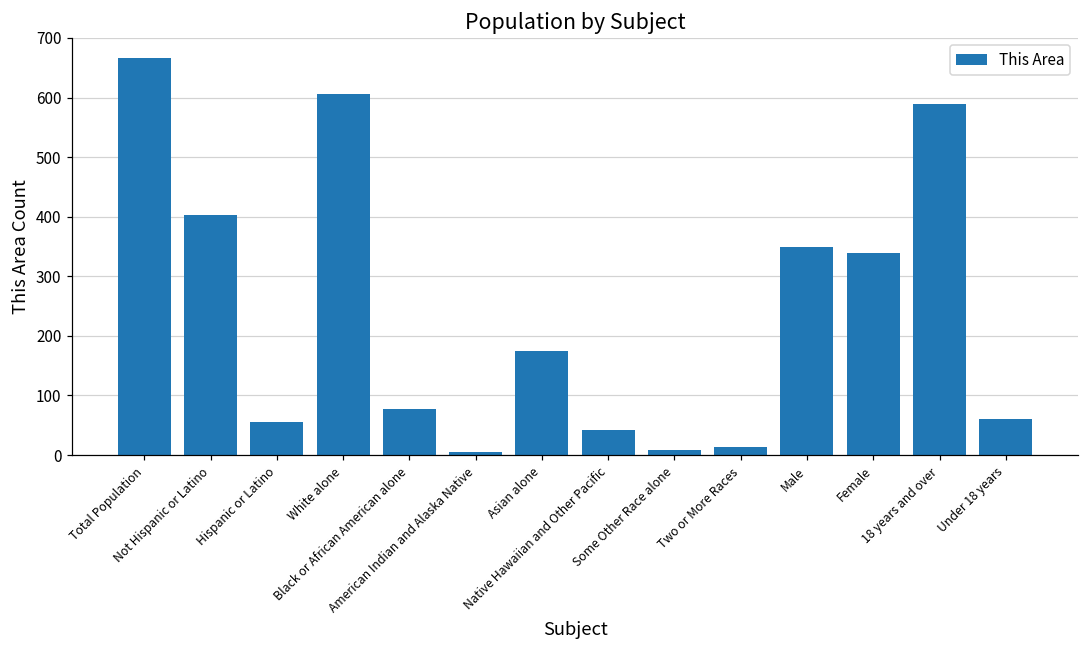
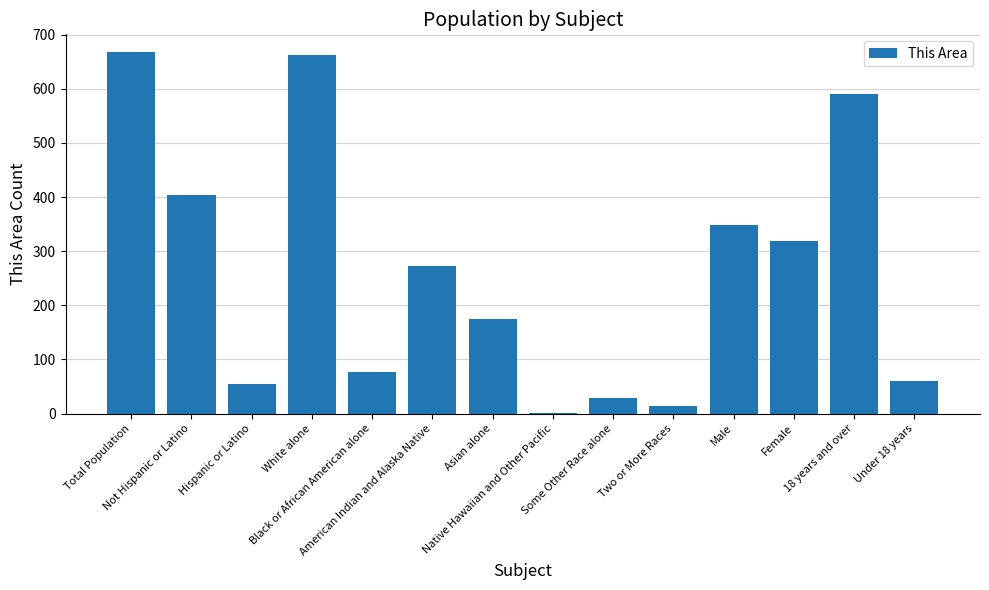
White alone: 610 -> 660
American Indian and Alaska Native: 10 -> 270
Native Hawaiian and Other Pacific: 40 -> 0
Some Other Race alone: 10 -> 30
Female: 340 -> 320
